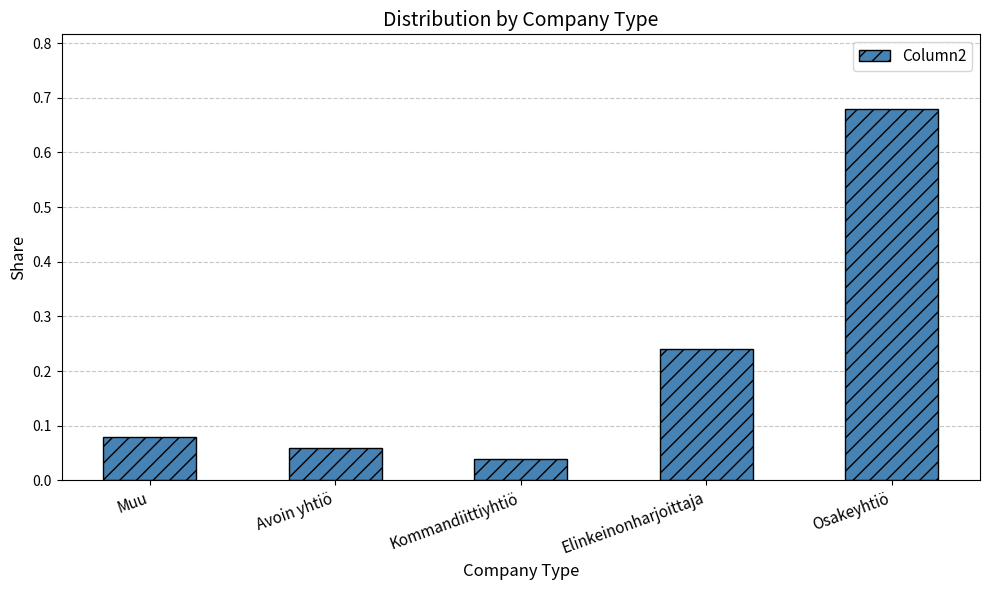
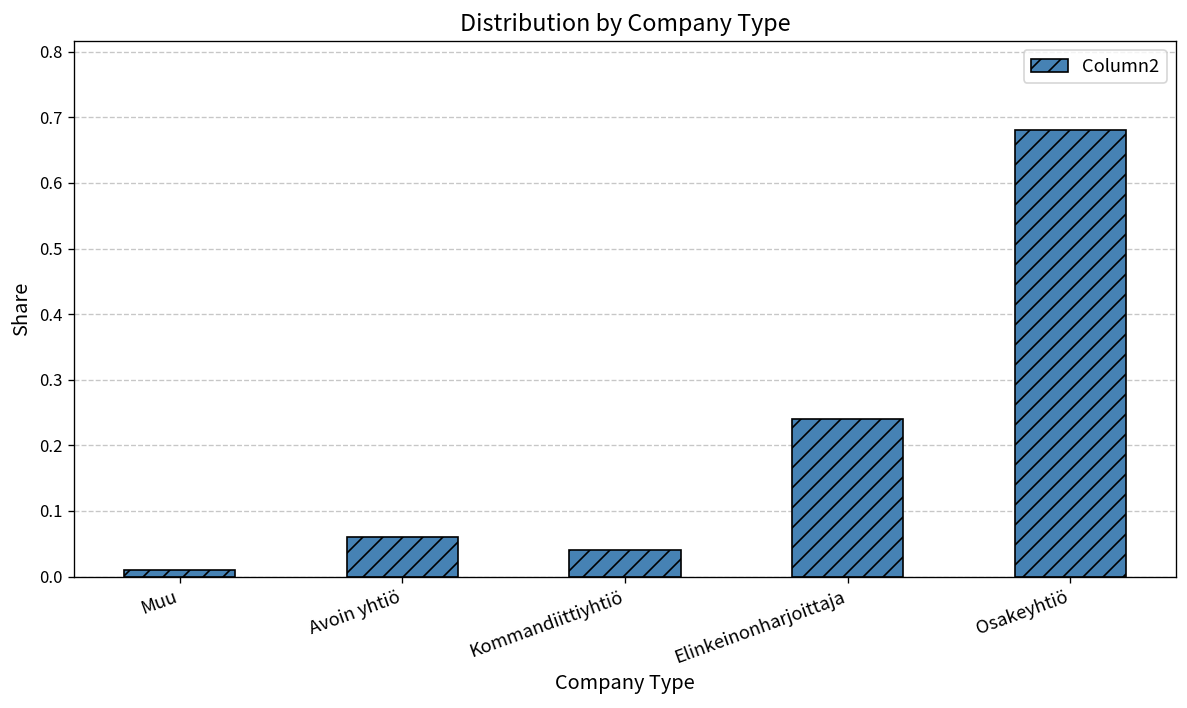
Muu: 0.08 -> 0.01
